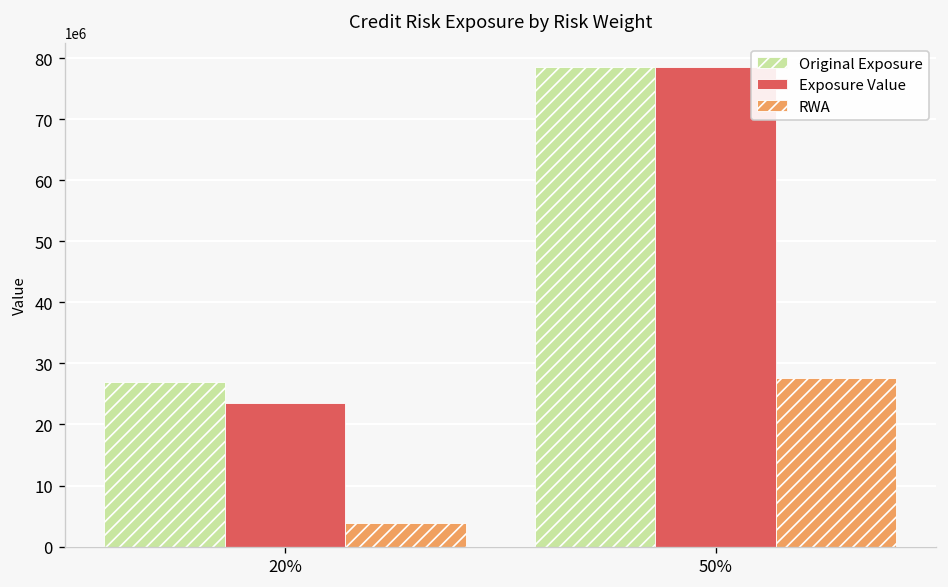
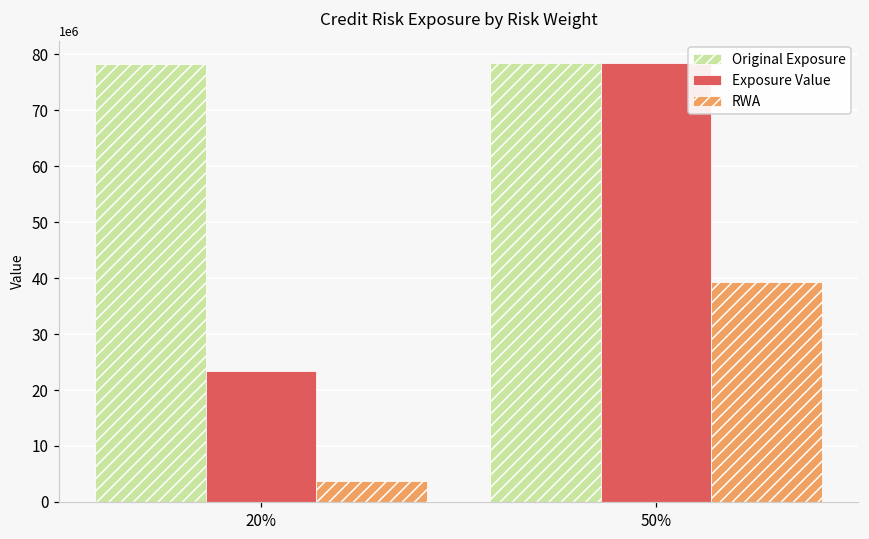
Original Exposure, 20%: 27000000 -> 78000000
RWA, 50%: 28000000 -> 39000000
